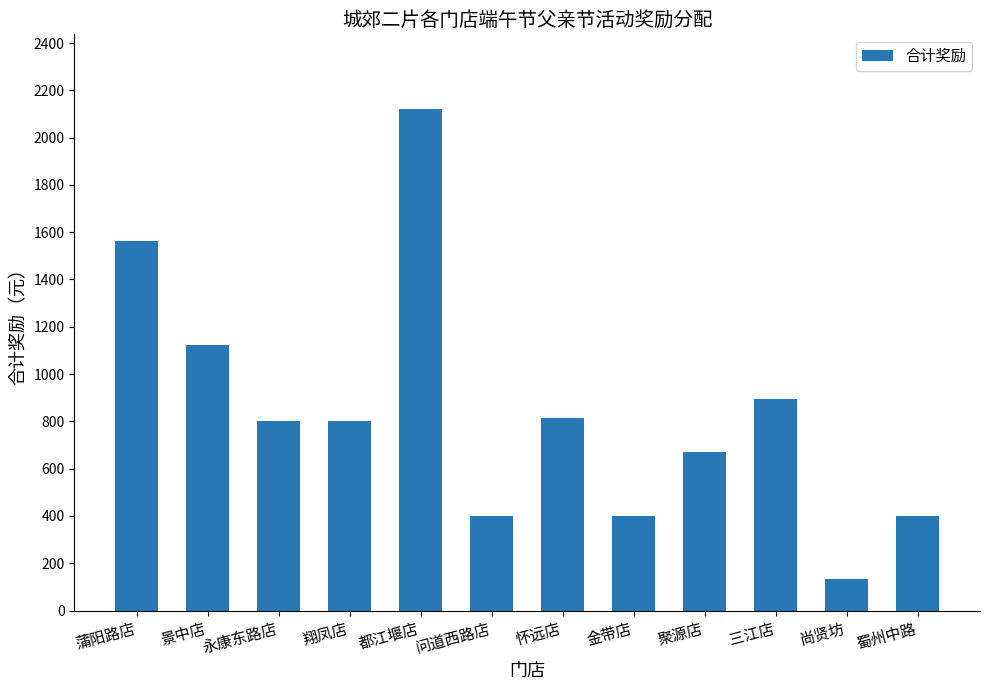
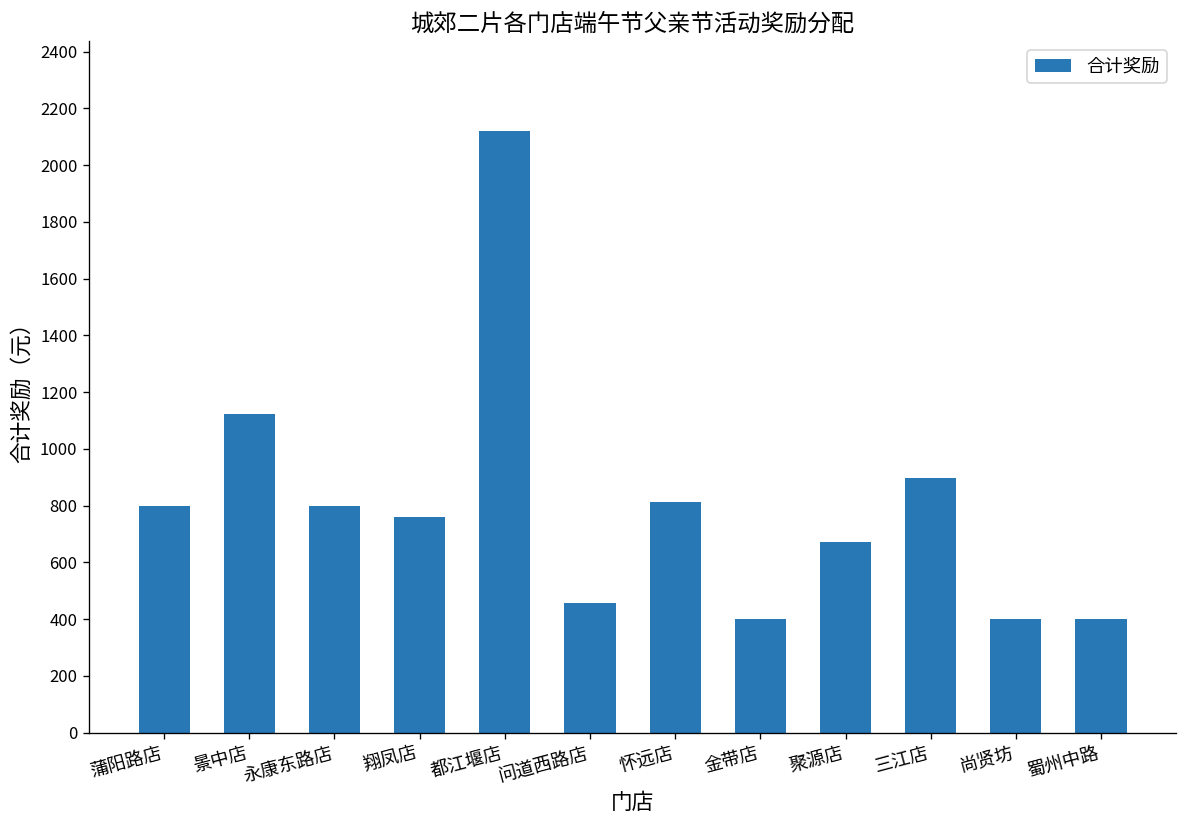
蒲阳路店: 1560 -> 800
翔凤店: 800 -> 760
问道西路店: 400 -> 460
尚贤坊: 130 -> 400
